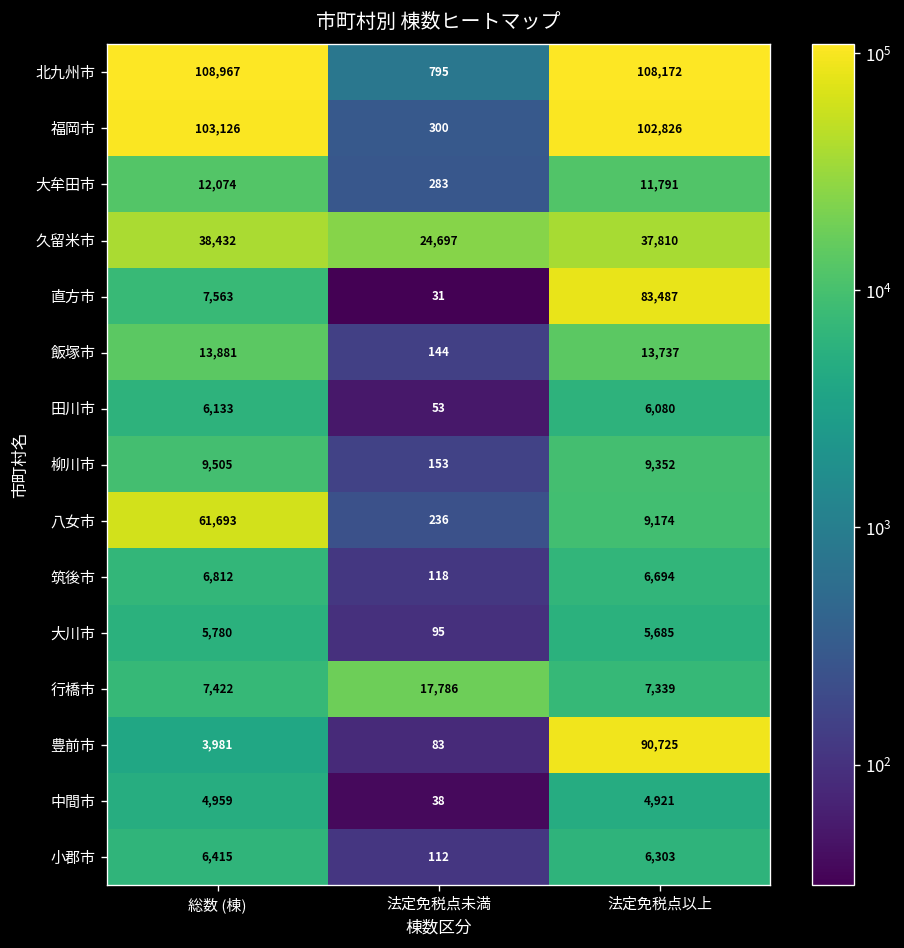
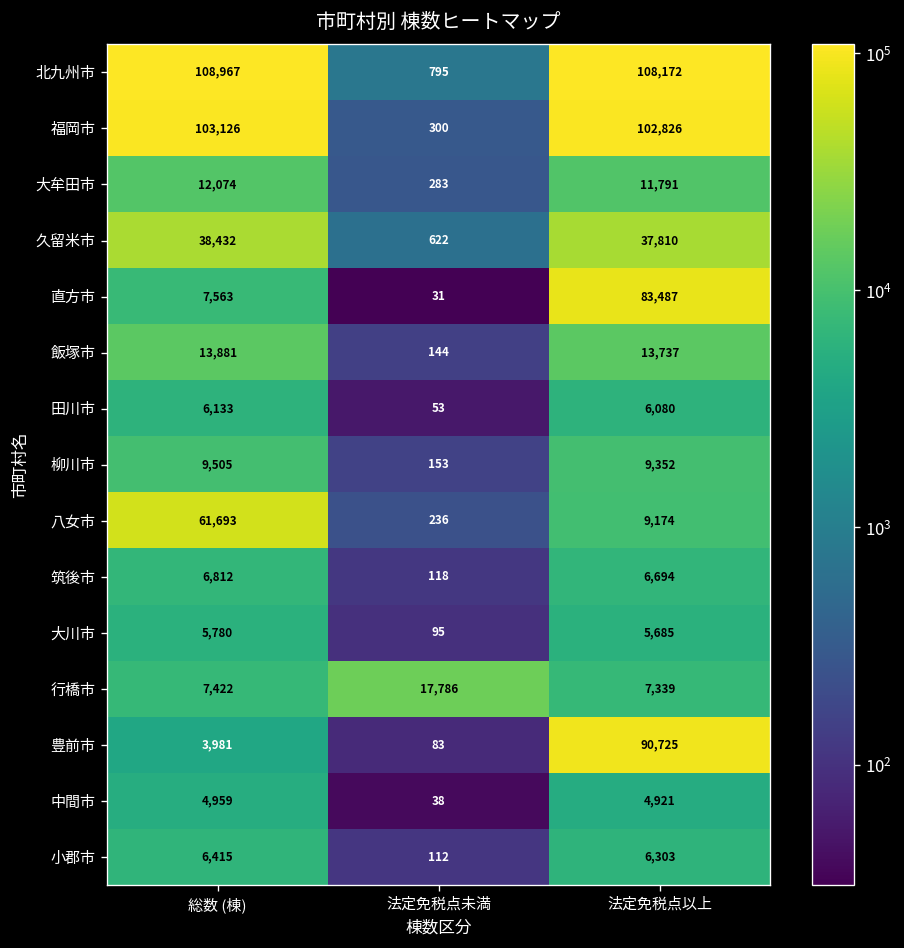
久留米市, 法定免税点未満: 24,697 -> 622
